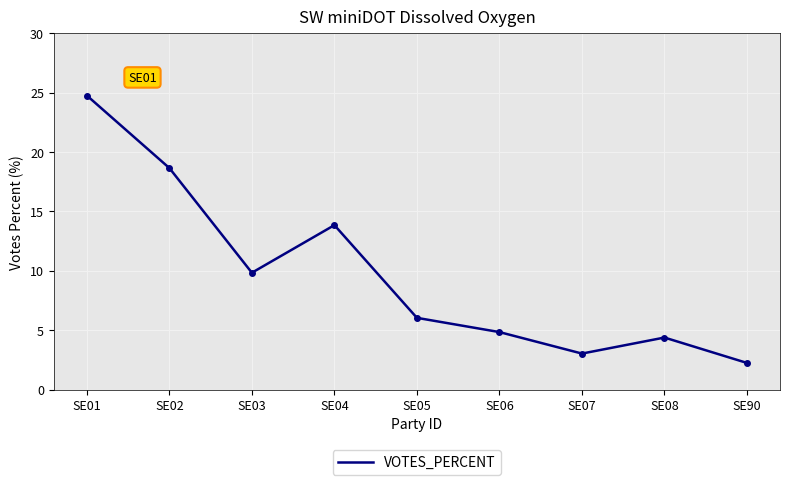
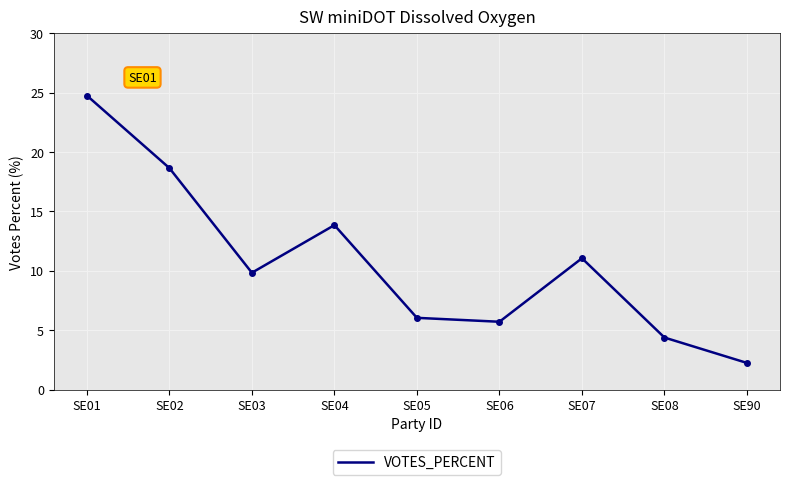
SE06: 4.8 -> 5.7
SE07: 3.0 -> 11.1
